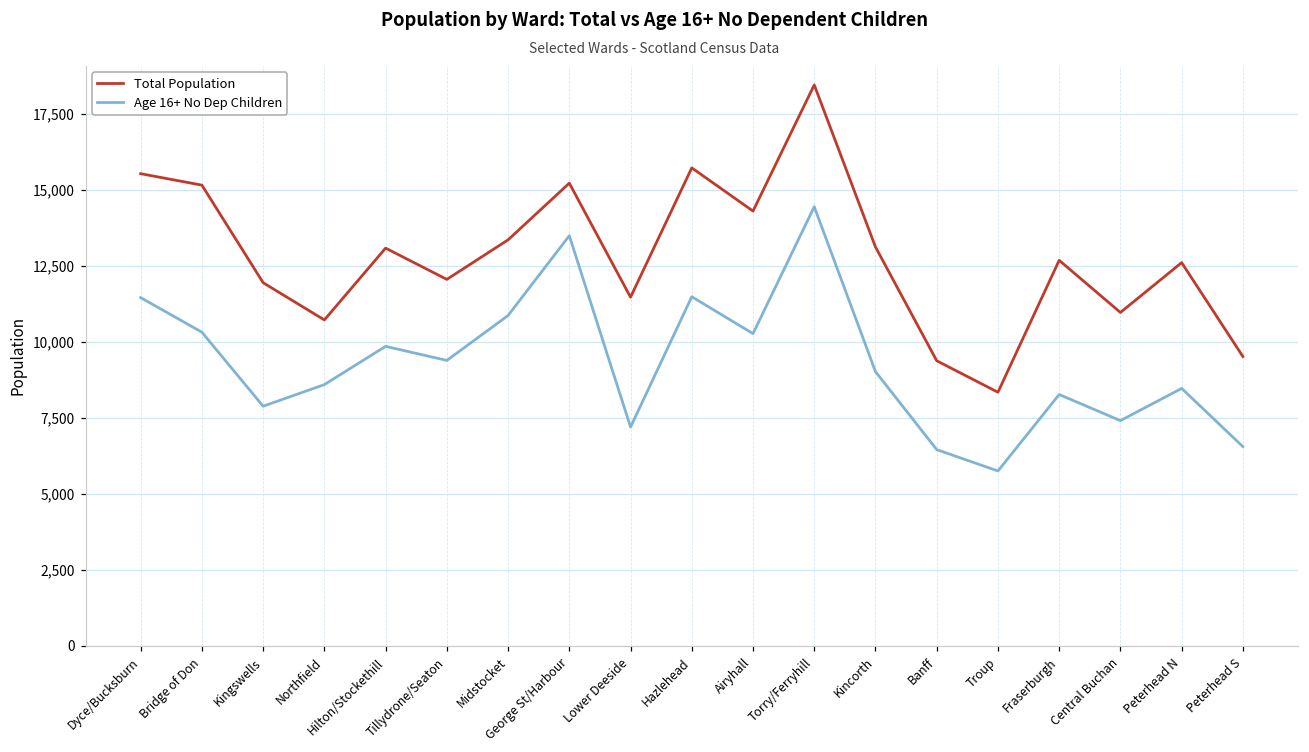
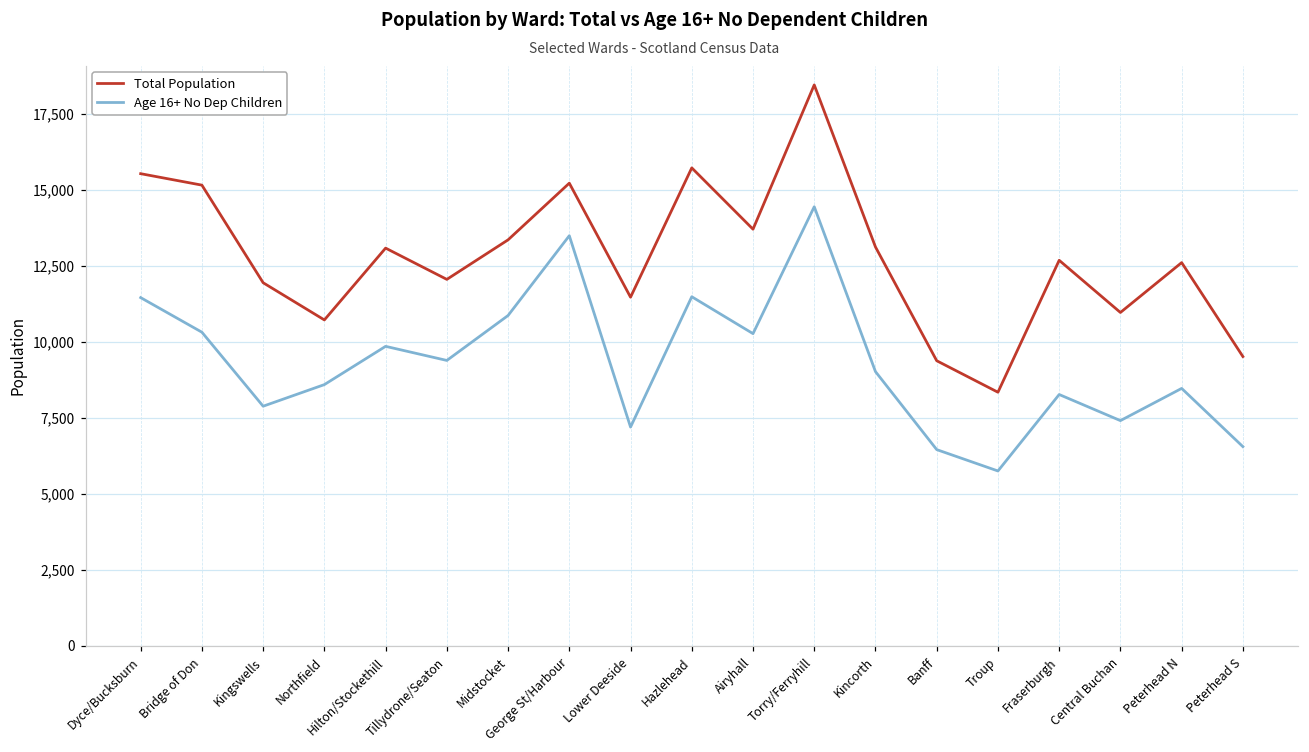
Total Population, Airyhall: 14,300 -> 13,700
